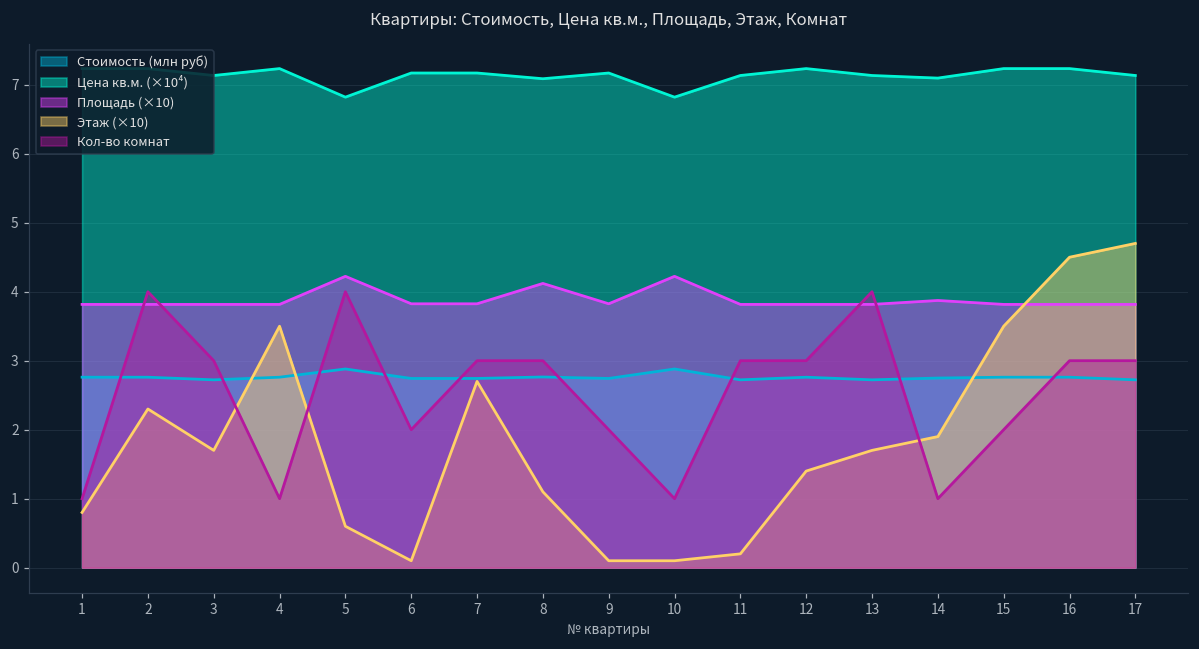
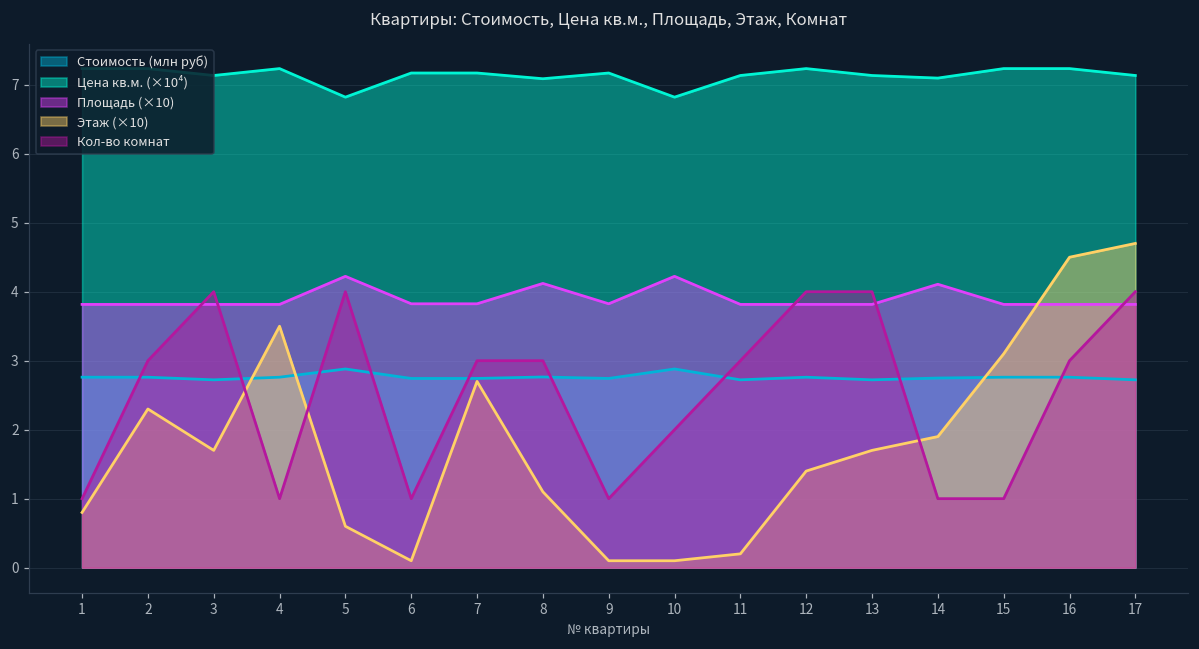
Кол-во комнат, 2: 4 -> 3
Кол-во комнат, 3: 3 -> 4
Кол-во комнат, 6: 2 -> 1
Кол-во комнат, 9: 2 -> 1
Кол-во комнат, 10: 1 -> 2
Кол-во комнат, 12: 3 -> 4
Площадь (×10), 14: 3.9 -> 4.1
Этаж (×10), 15: 3.5 -> 3.1
Кол-во комнат, 15: 2 -> 1
Кол-во комнат, 17: 3 -> 4
